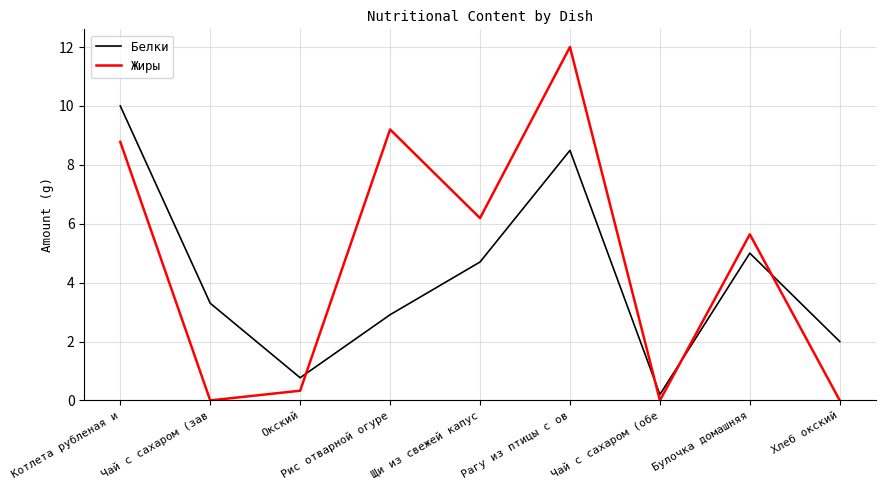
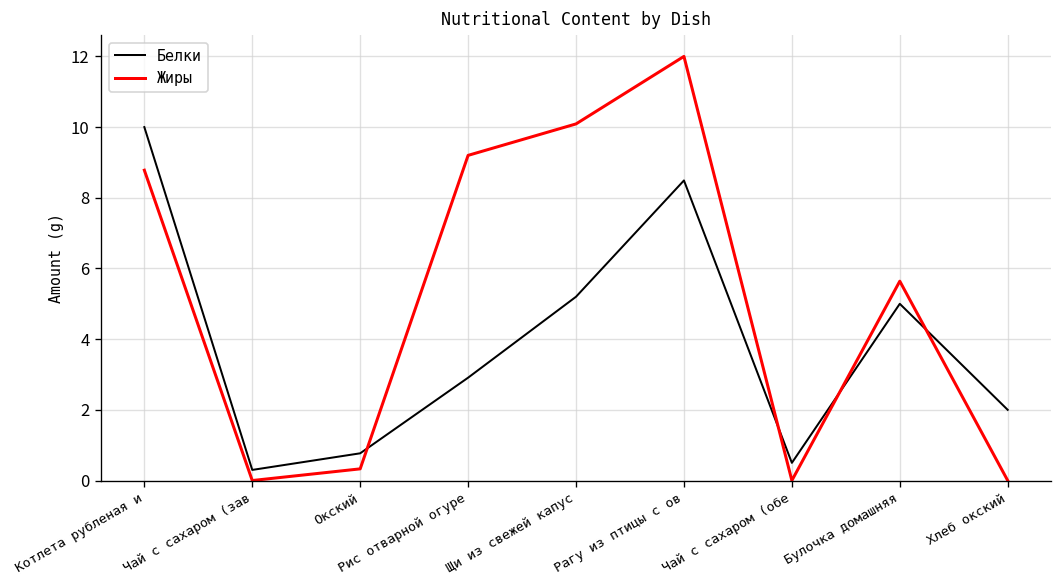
Белки, Чай с сахаром (зав: 3.3 -> 0.3
Белки, Щи из свежей капус: 4.7 -> 5.2
Жиры, Щи из свежей капус: 6.2 -> 10.1
Белки, Чай с сахаром (обе: 0.2 -> 0.5
